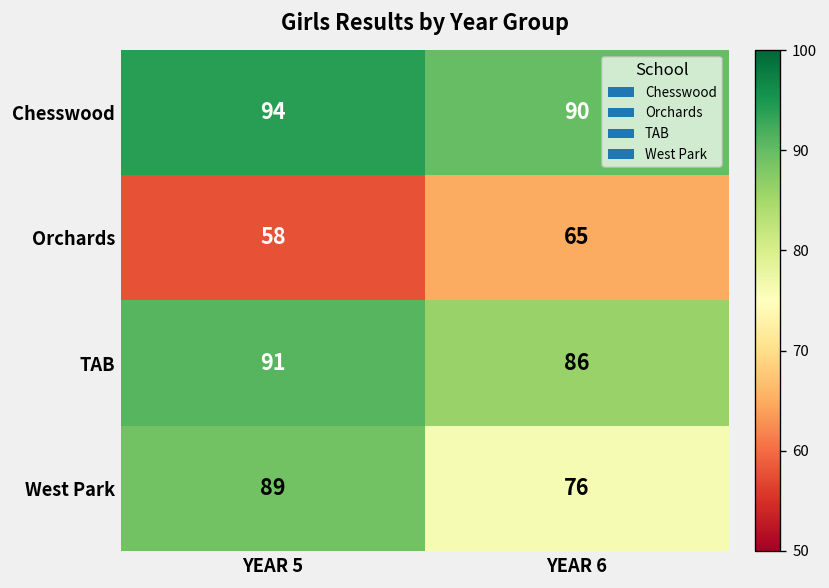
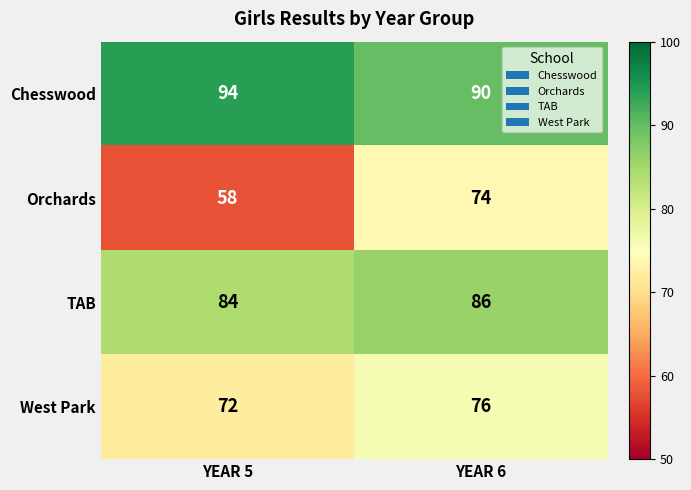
Orchards, YEAR 6: 65 -> 74
TAB, YEAR 5: 91 -> 84
West Park, YEAR 5: 89 -> 72
